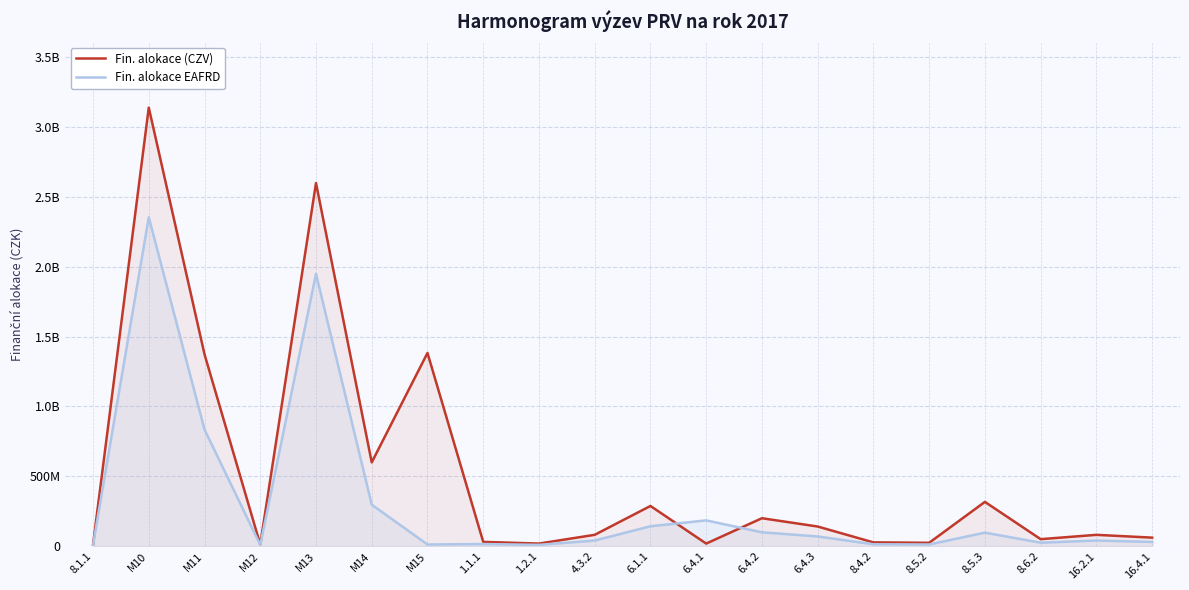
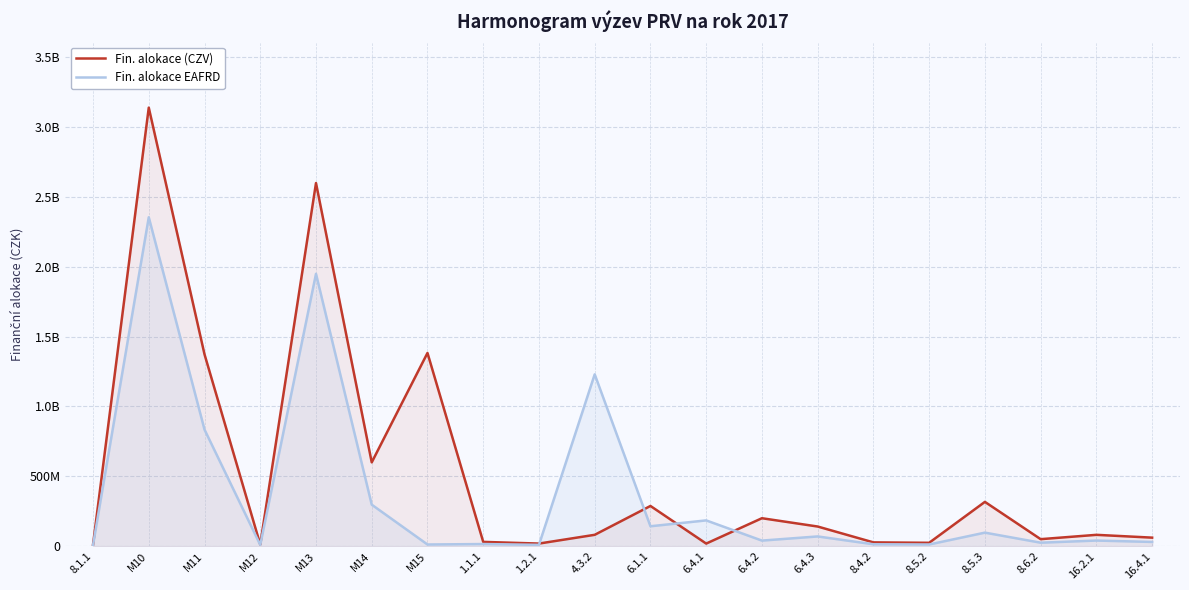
Fin. alokace EAFRD, 4.3.2: 40000000 -> 1230000000
Fin. alokace EAFRD, 6.4.2: 100000000 -> 40000000
